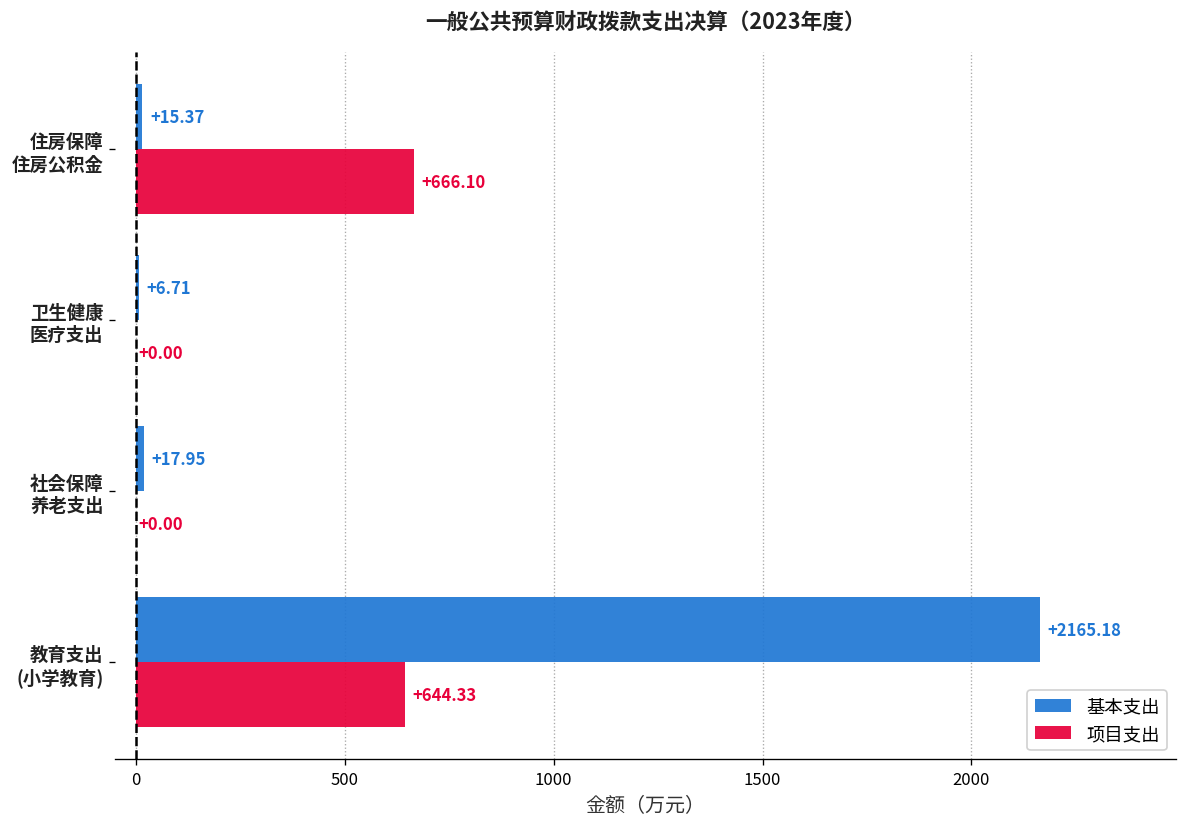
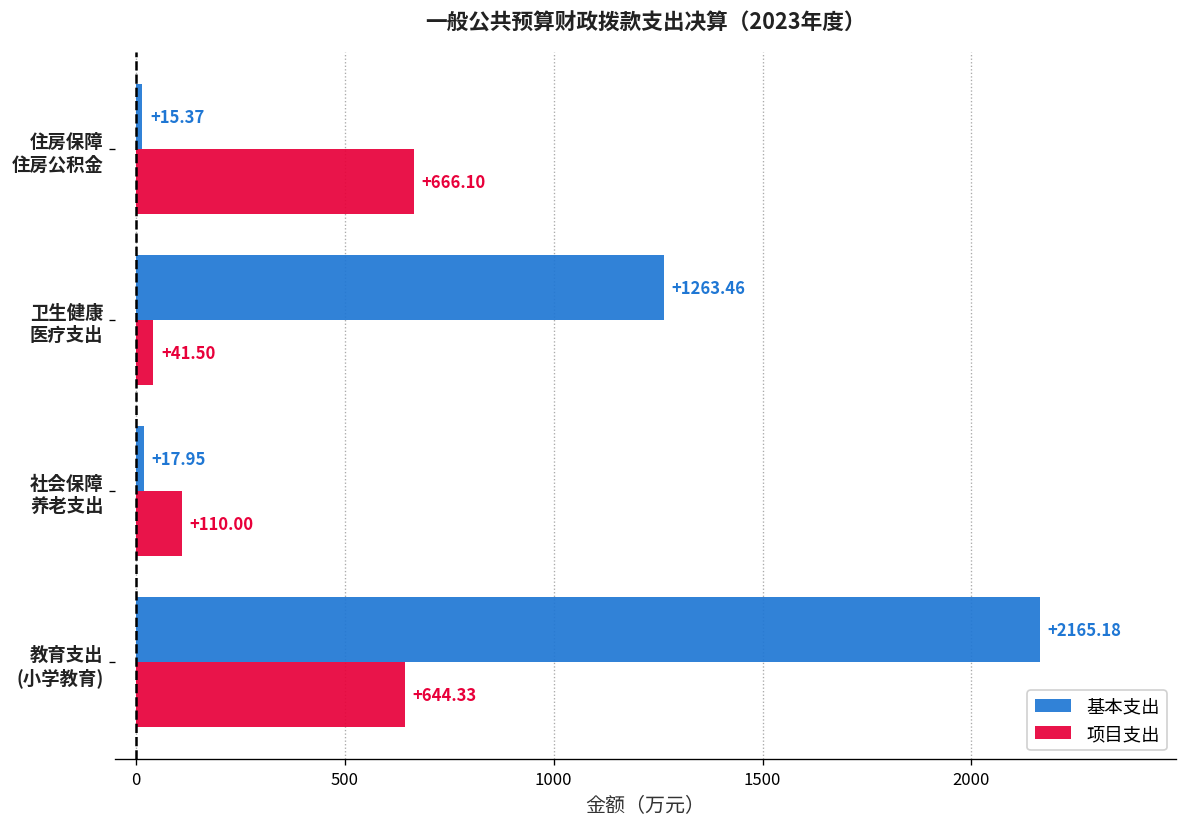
基本支出, 卫生健康 医疗支出: +6.71 -> +1263.46
项目支出, 卫生健康 医疗支出: +0.00 -> +41.50
项目支出, 社会保障 养老支出: +0.00 -> +110.00
